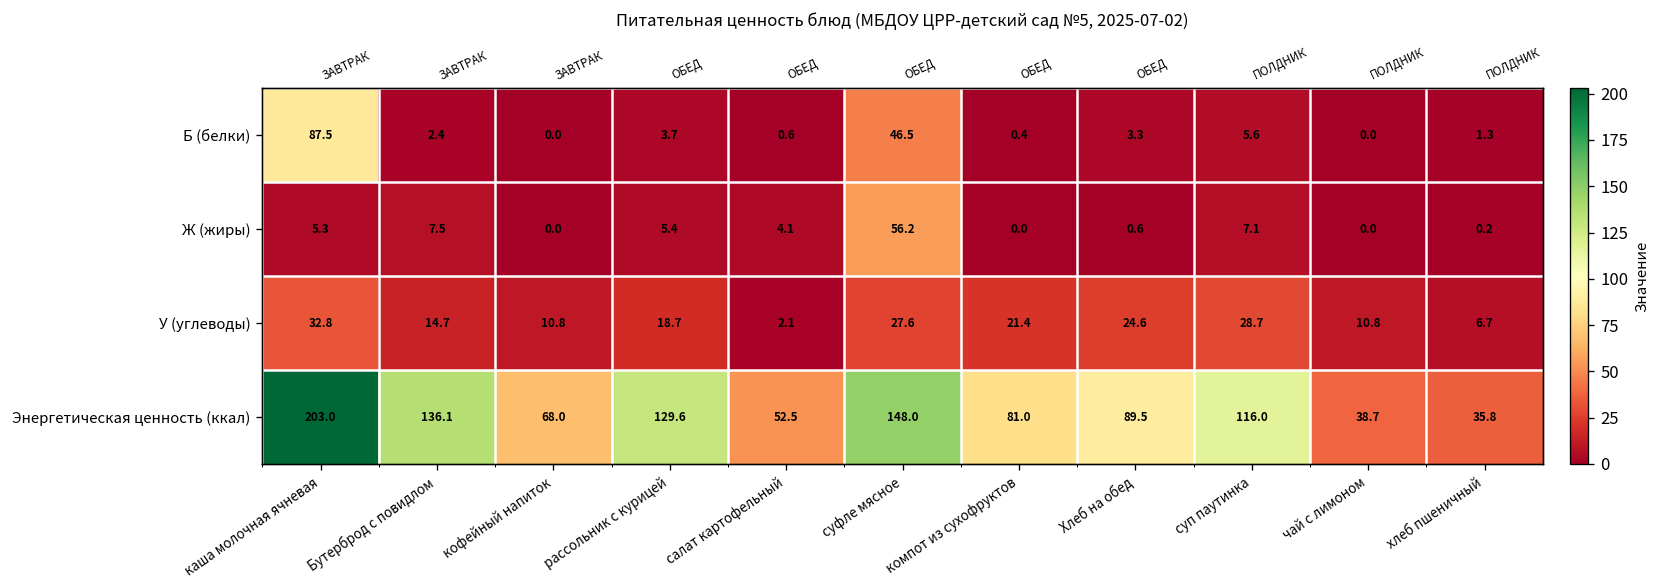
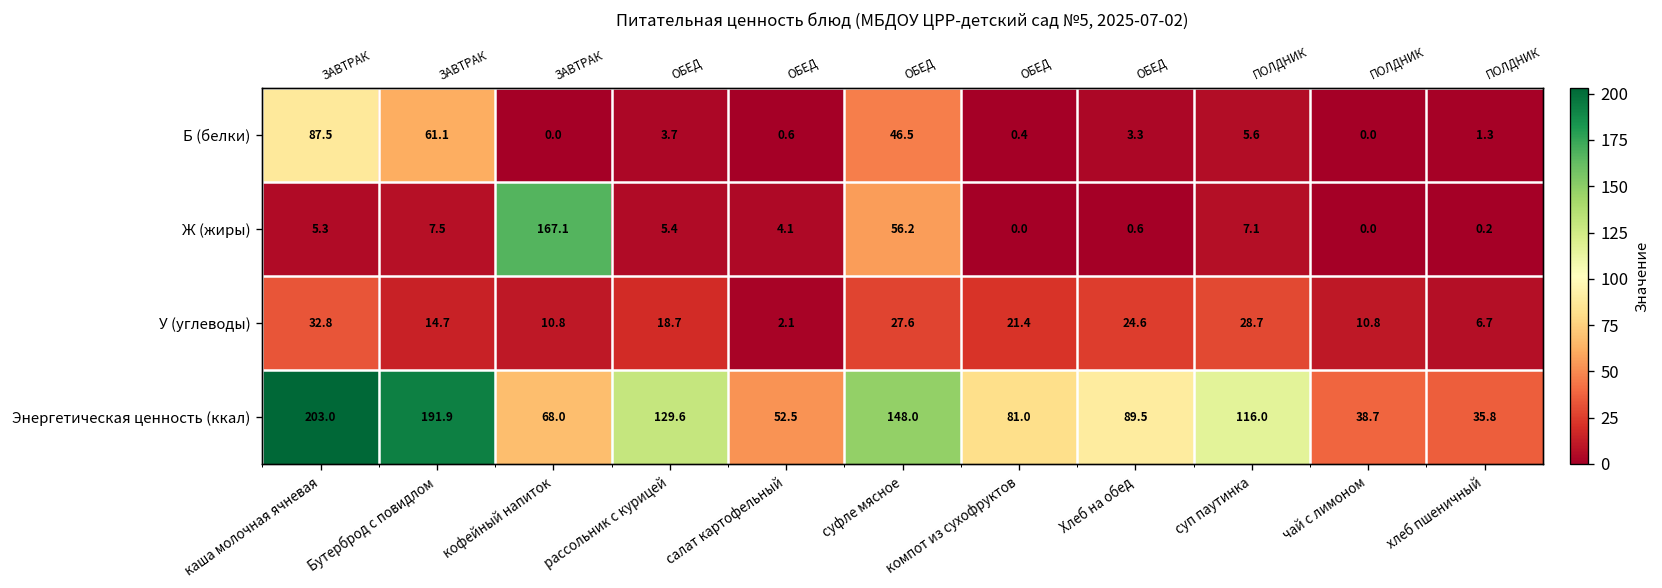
Б (белки), Бутерброд с повидлом: 2.4 -> 61.1
Ж (жиры), кофейный напиток: 0.0 -> 167.1
Энергетическая ценность (ккал), Бутерброд с повидлом: 136.1 -> 191.9
